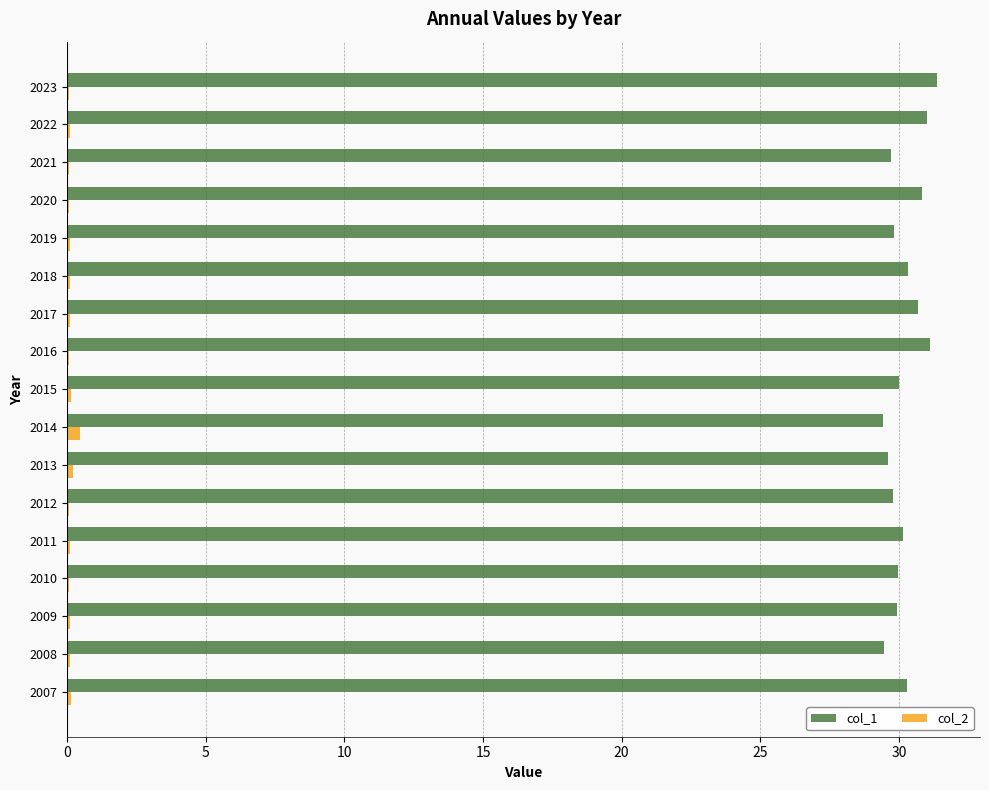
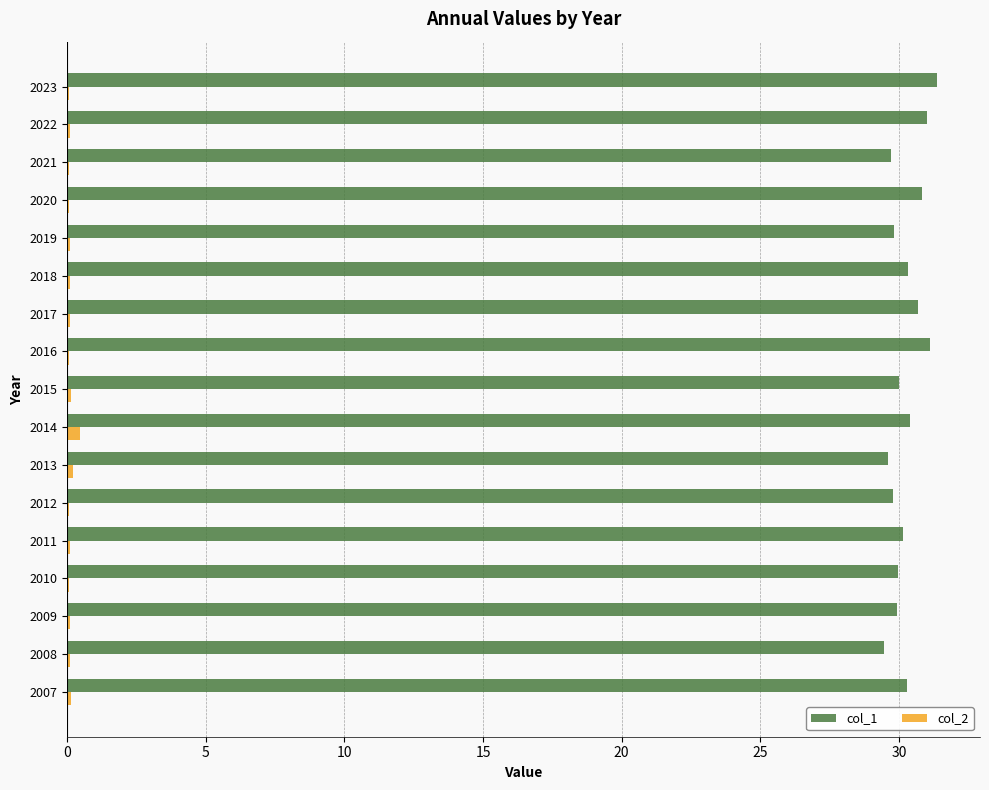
col_1, 2014: 29.4 -> 30.4
